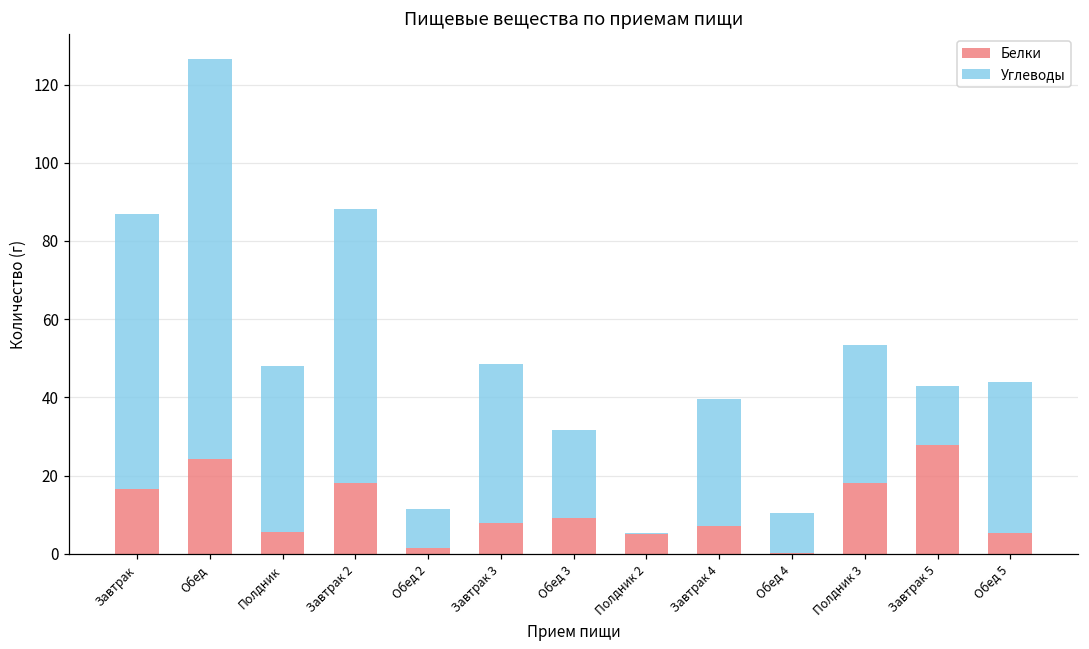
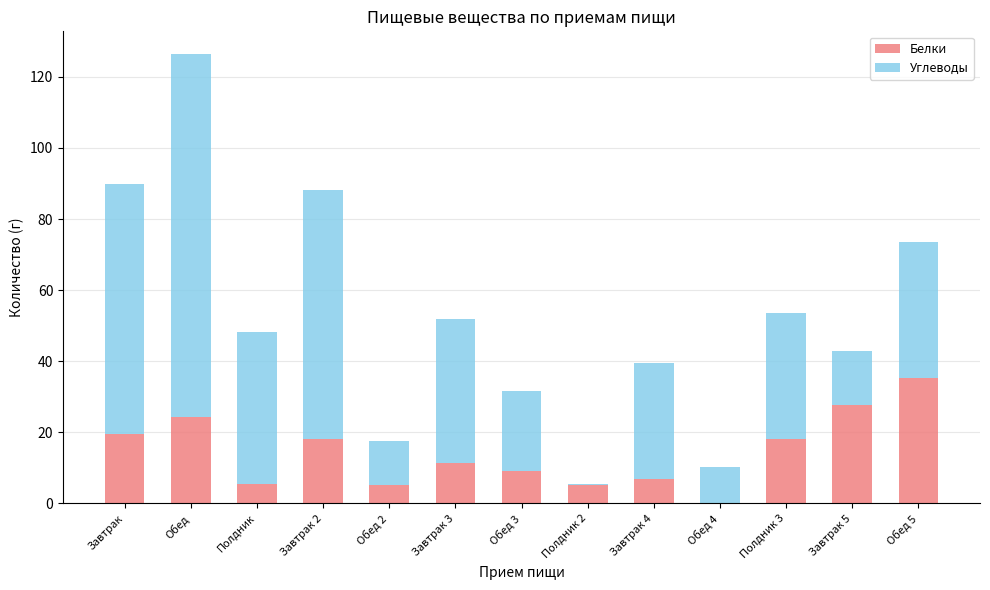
Белки, Завтрак: 17 -> 20
Белки, Обед 2: 2 -> 5
Углеводы, Обед 2: 10 -> 12
Белки, Завтрак 3: 8 -> 11
Белки, Обед 5: 5 -> 35
